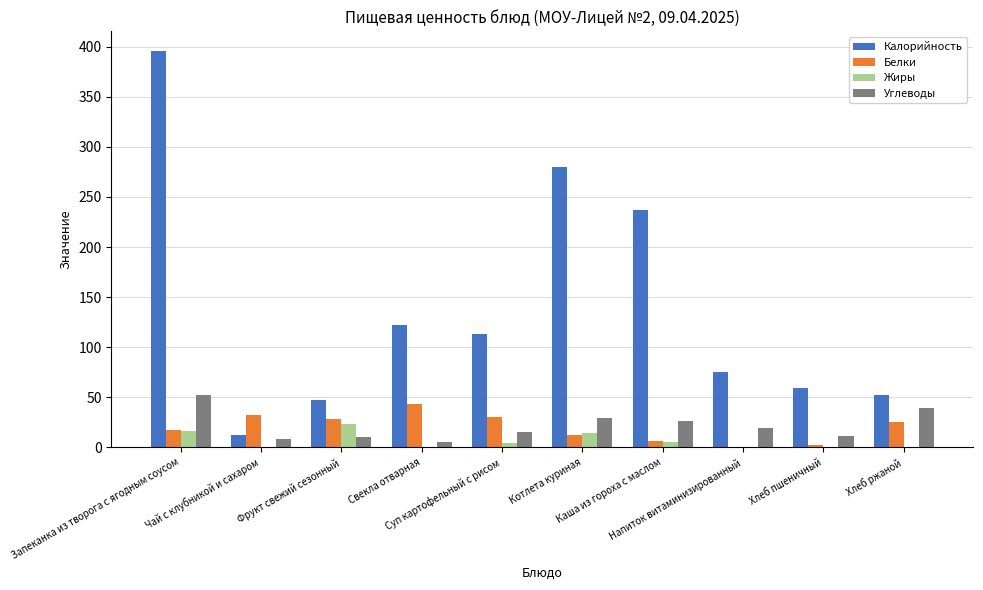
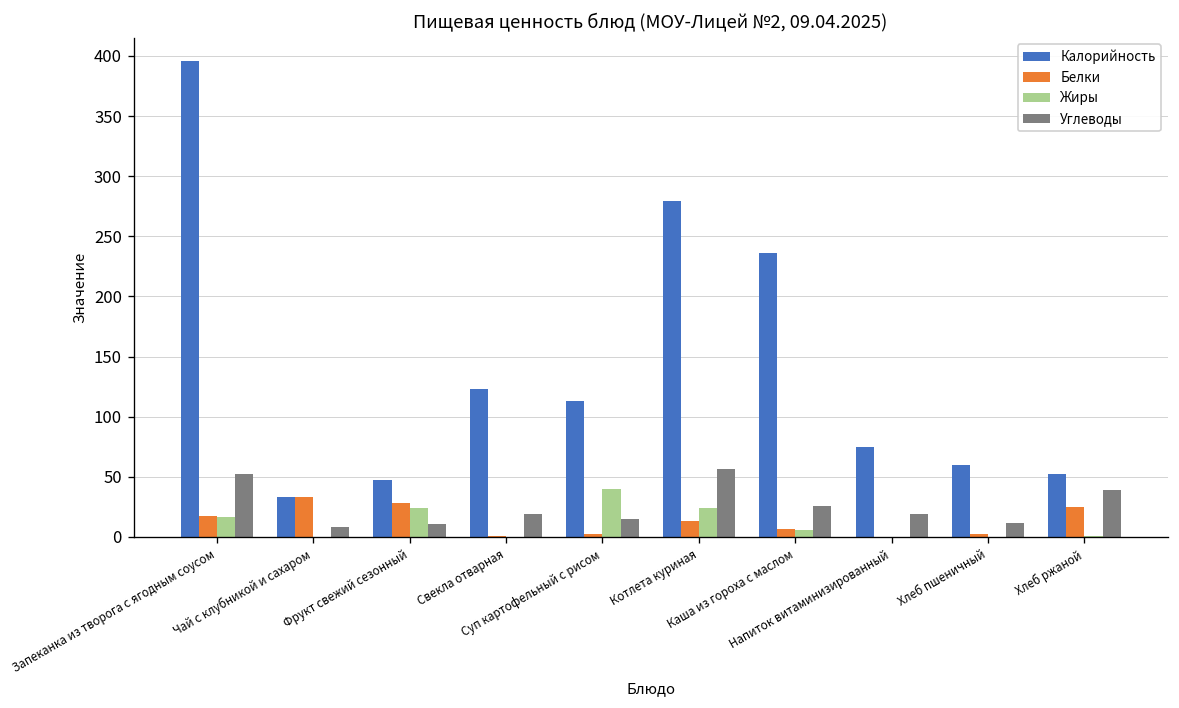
Калорийность, Чай с клубникой и сахаром: 13 -> 33
Белки, Свекла отварная: 44 -> 1
Углеводы, Свекла отварная: 5 -> 19
Белки, Суп картофельный с рисом: 30 -> 3
Жиры, Суп картофельный с рисом: 5 -> 40
Жиры, Котлета куриная: 15 -> 24
Углеводы, Котлета куриная: 30 -> 57
